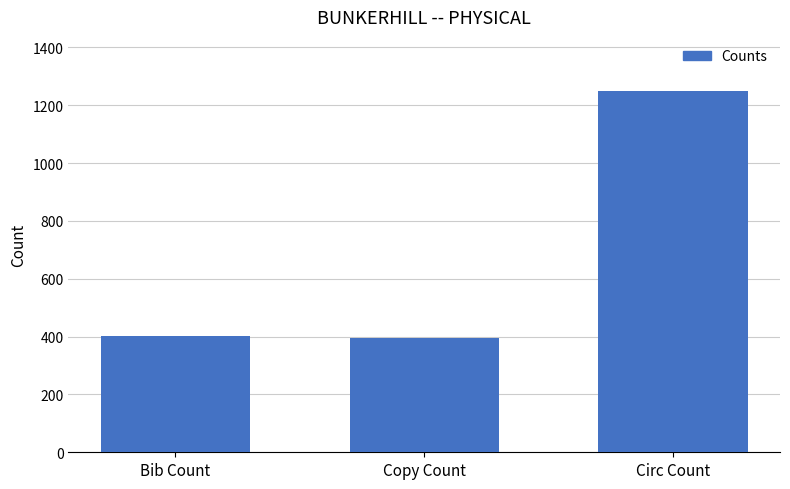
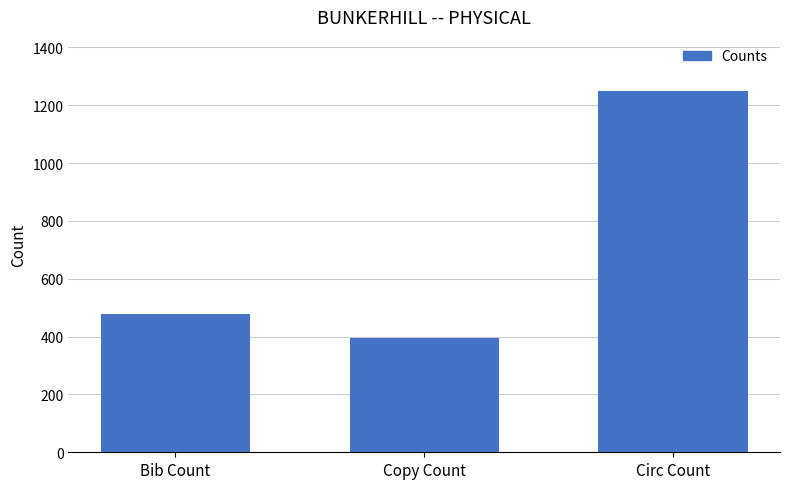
Bib Count: 400 -> 480
